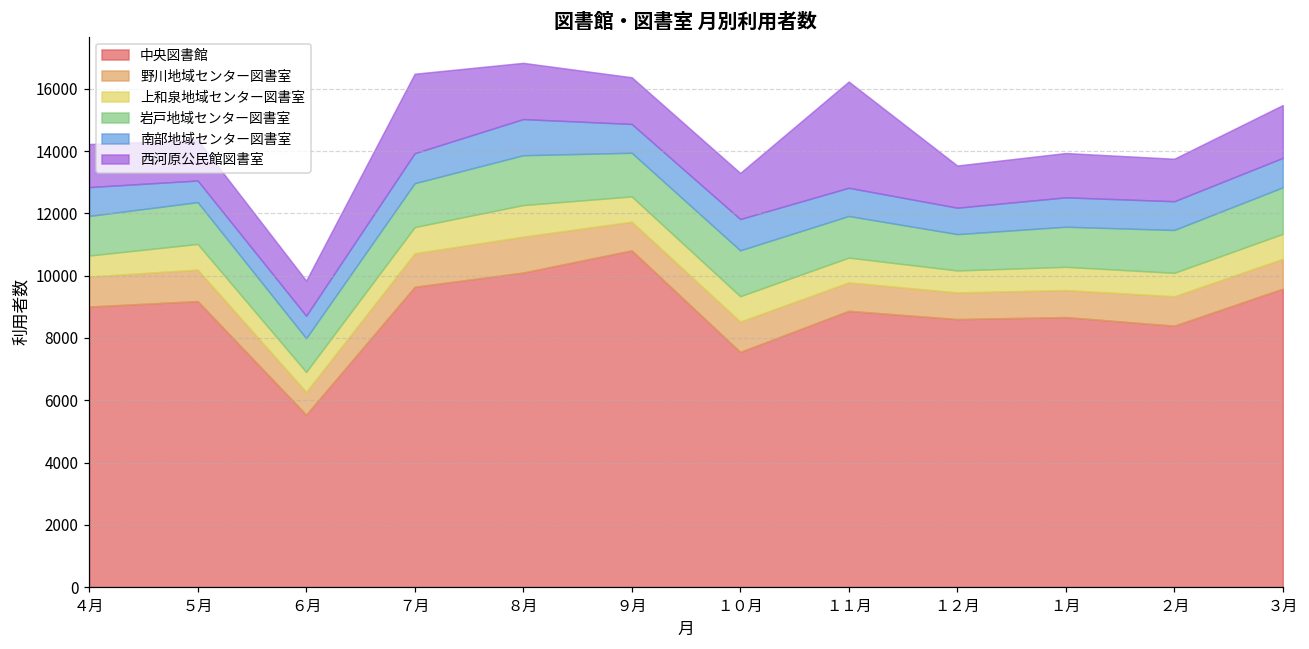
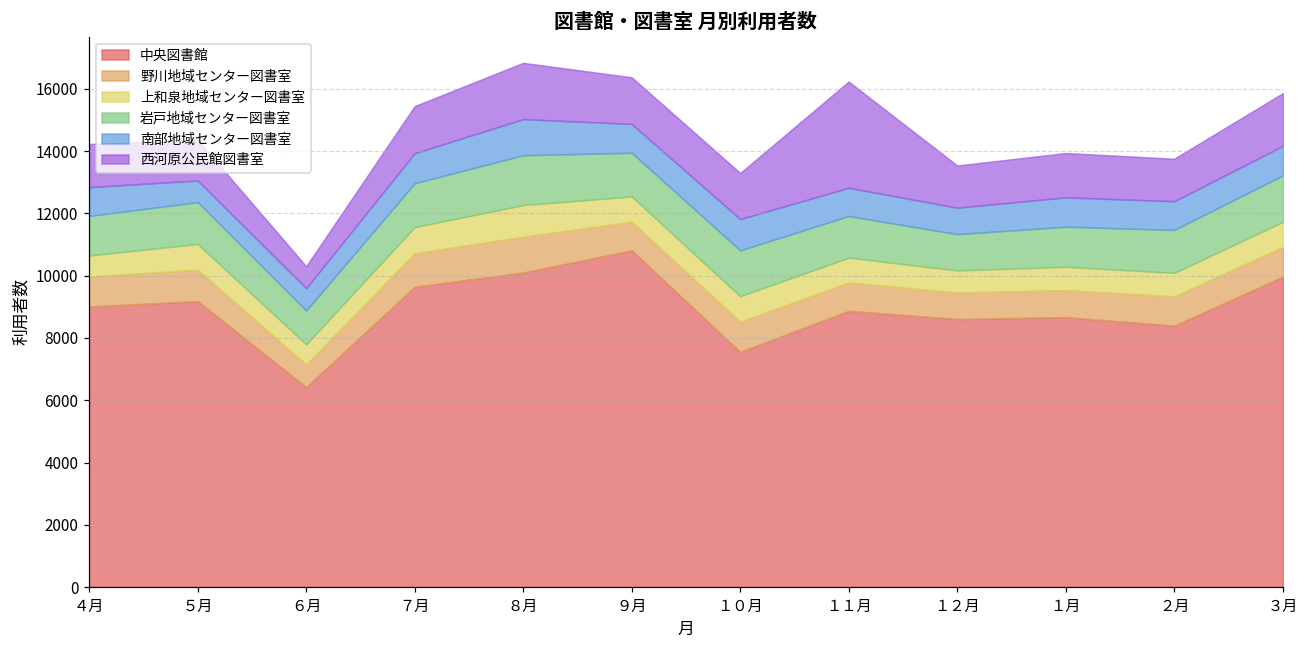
中央図書館, ６月: 5500 -> 6400
西河原公民館図書室, ６月: 1100 -> 700
西河原公民館図書室, ７月: 2600 -> 1500
中央図書館, ３月: 9600 -> 10000
